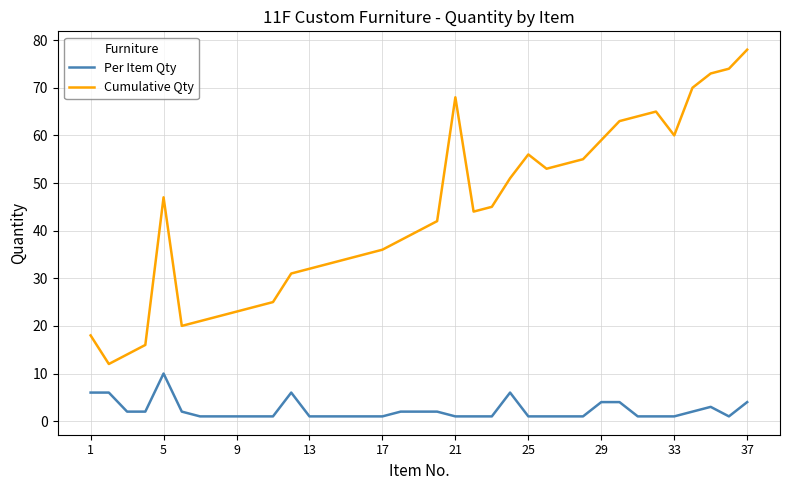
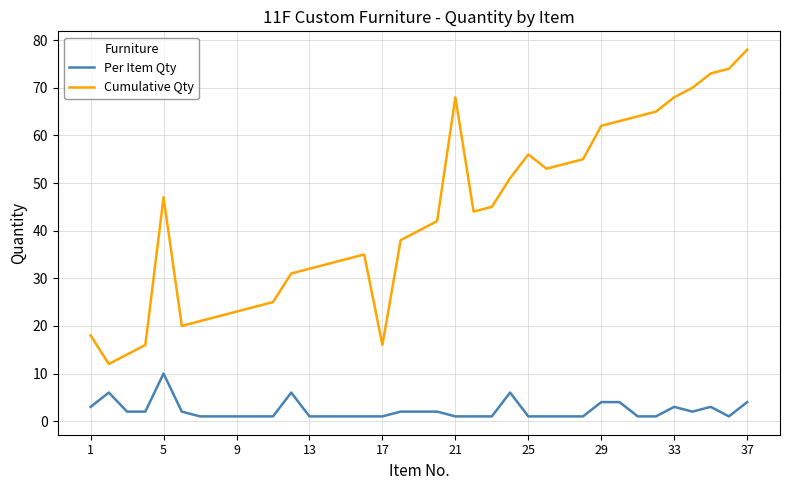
Per Item Qty, 1: 6 -> 3
Cumulative Qty, 17: 36 -> 16
Cumulative Qty, 29: 59 -> 62
Per Item Qty, 33: 1 -> 3
Cumulative Qty, 33: 60 -> 68
